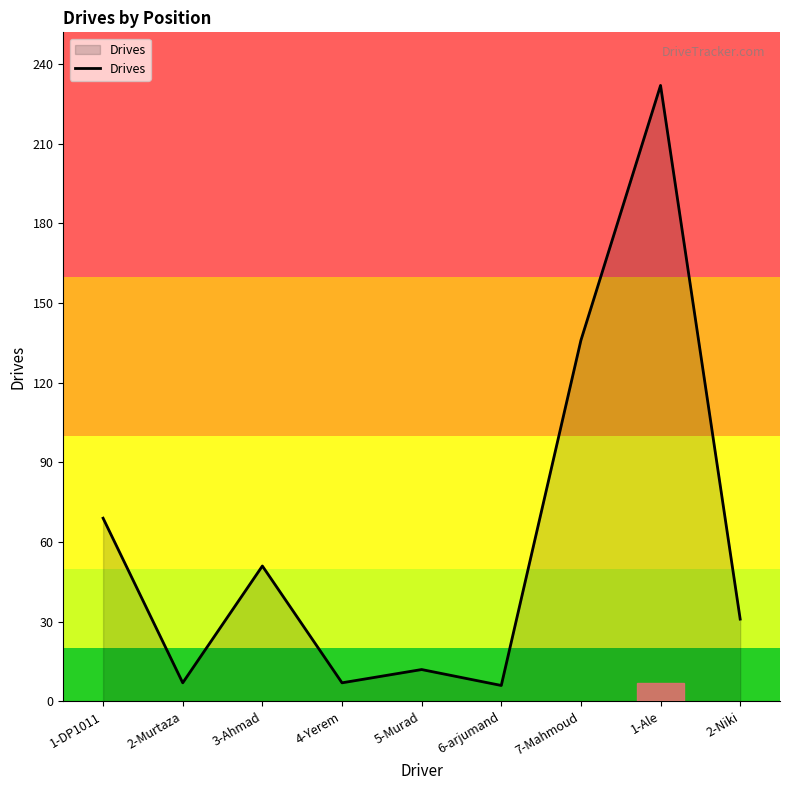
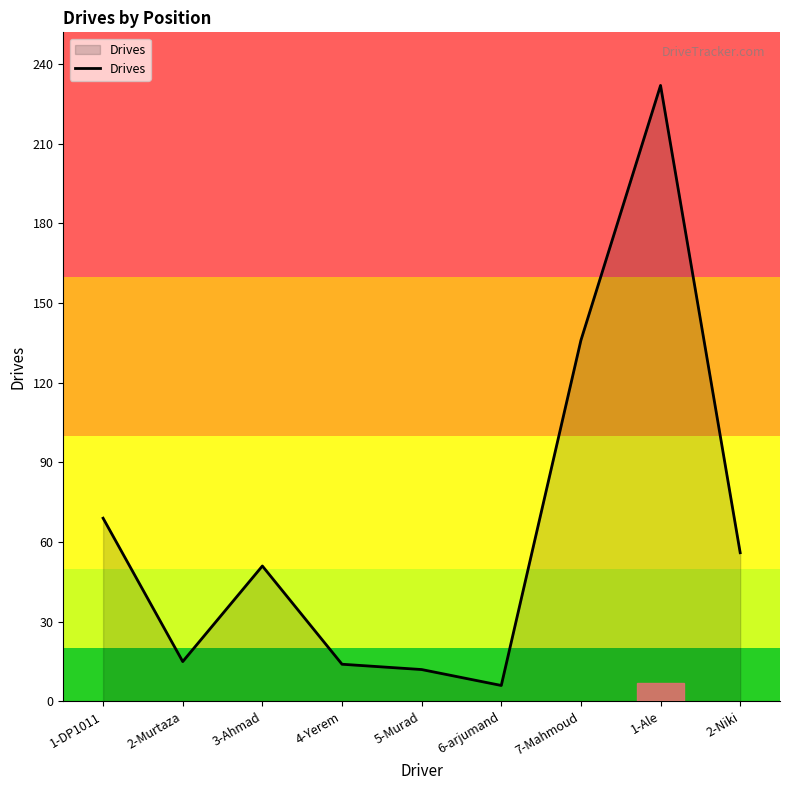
2-Murtaza: 7 -> 15
4-Yerem: 7 -> 14
2-Niki: 31 -> 56
